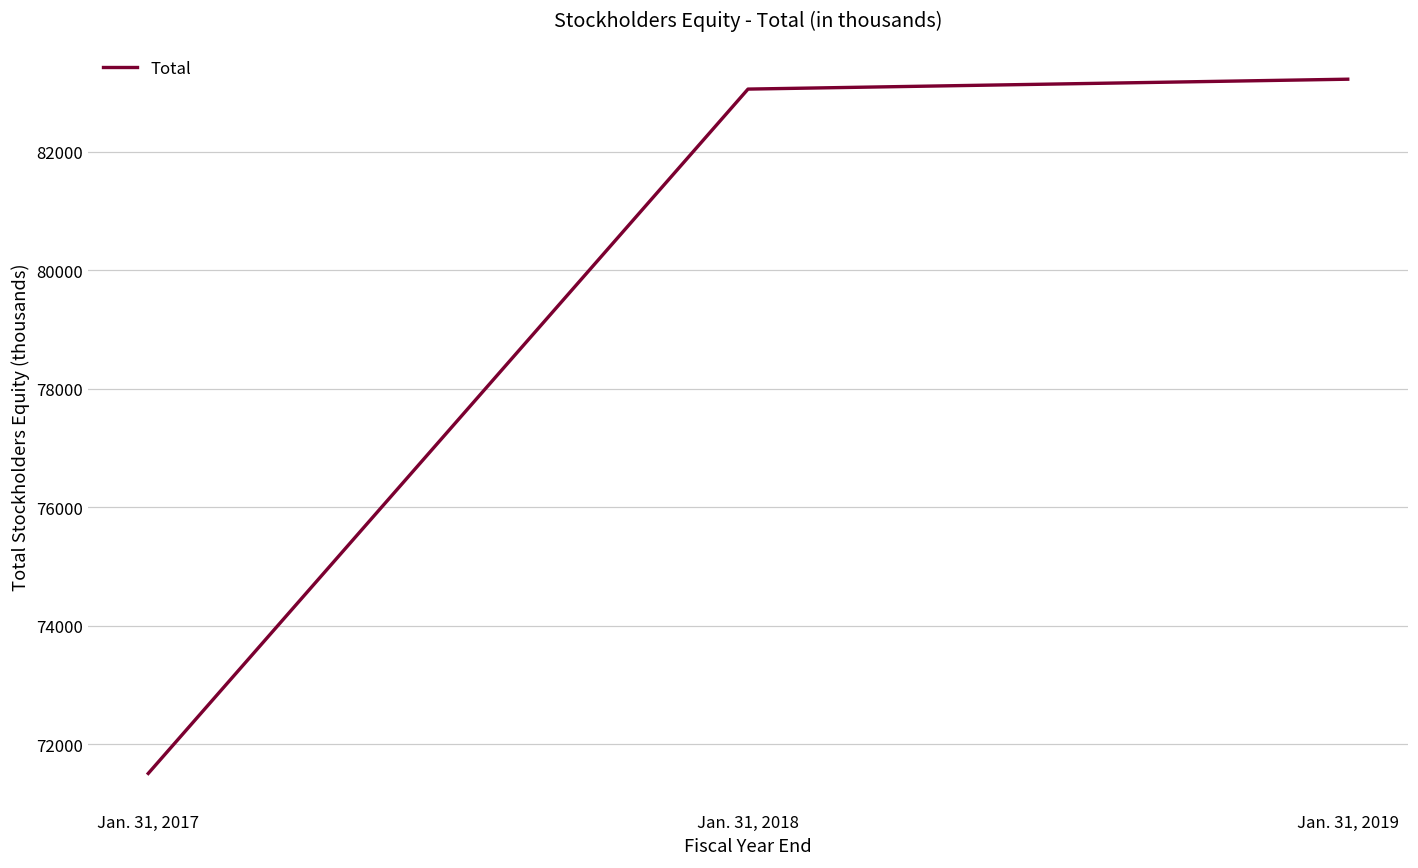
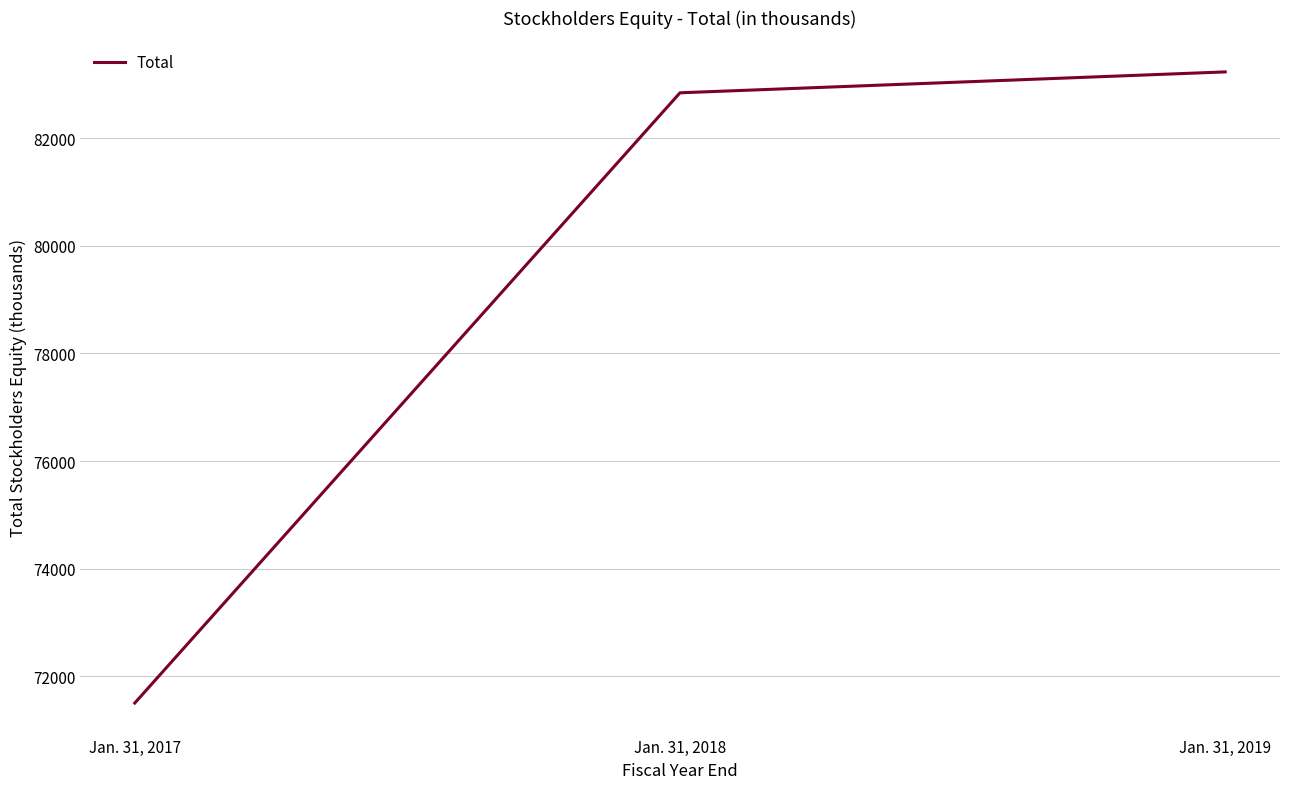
Jan. 31, 2018: 83100 -> 82800
